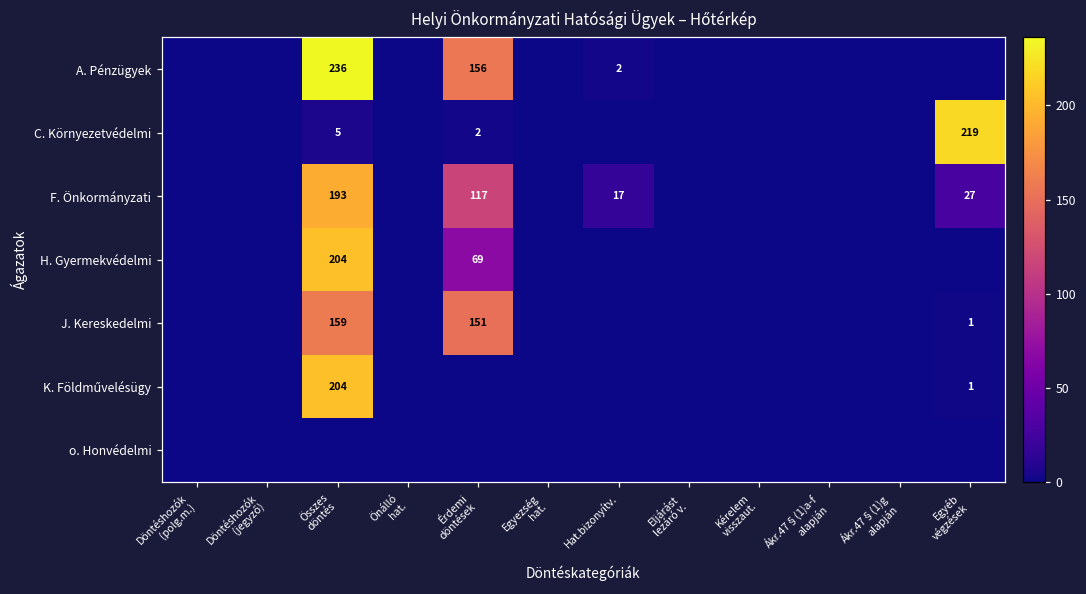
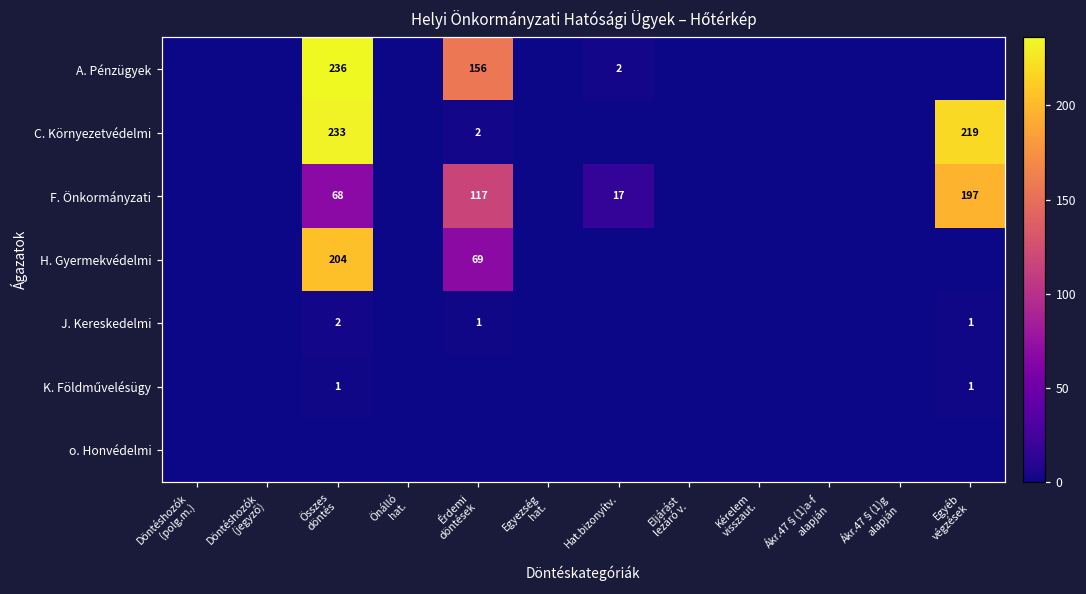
C. Környezetvédelmi, Összes döntés: 5 -> 233
F. Önkormányzati, Összes döntés: 193 -> 68
F. Önkormányzati, Egyéb végzések: 27 -> 197
J. Kereskedelmi, Összes döntés: 159 -> 2
J. Kereskedelmi, Érdemi döntések: 151 -> 1
K. Földművelésügy, Összes döntés: 204 -> 1
